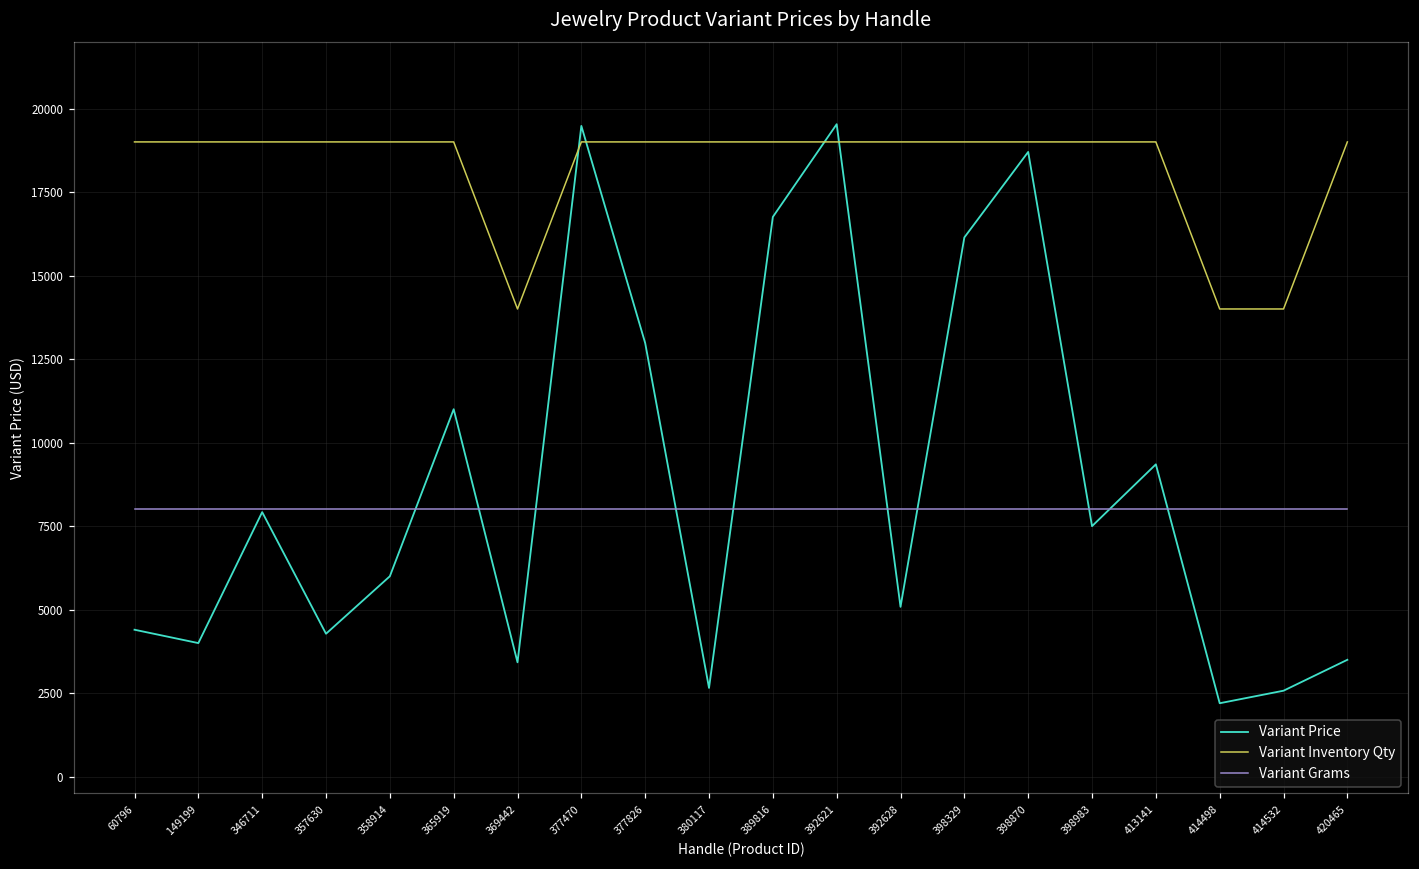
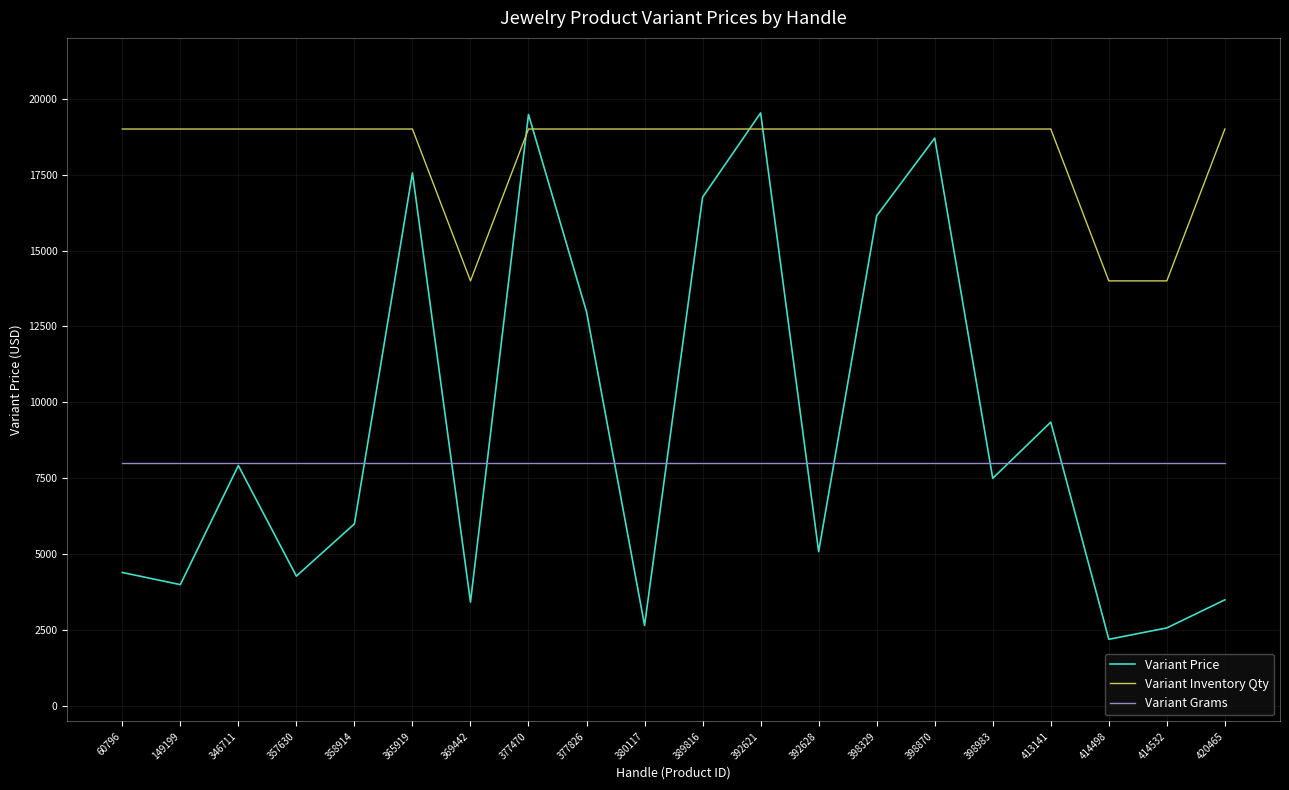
Variant Price, 365919: 11000 -> 17600
